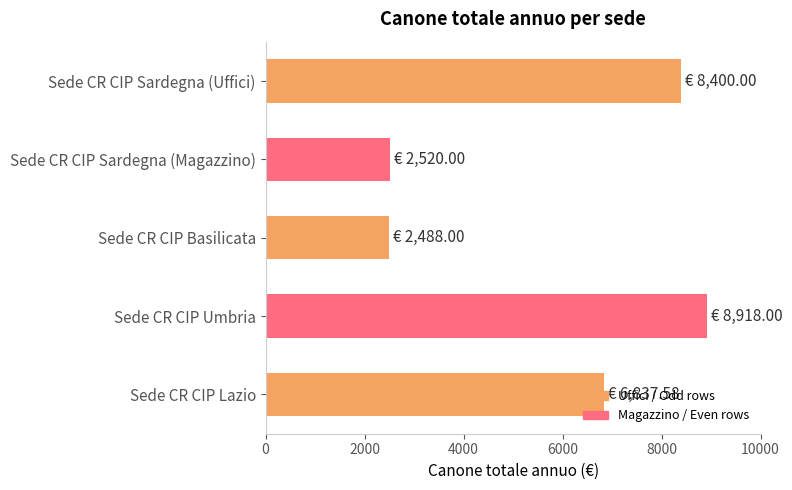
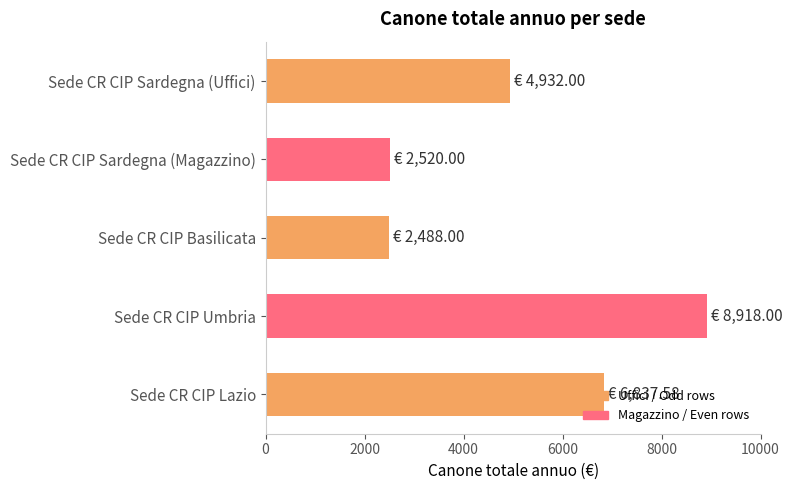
Sede CR CIP Sardegna (Uffici): 8,400.00 -> 4,932.00
